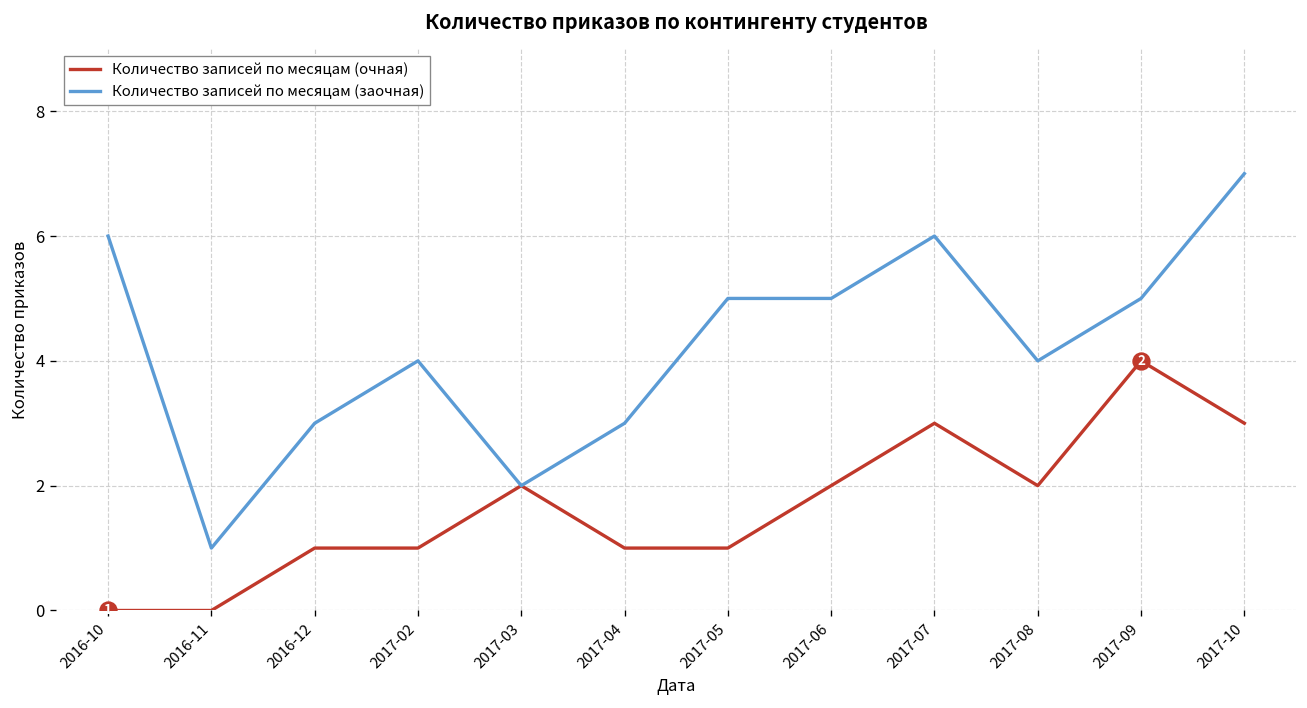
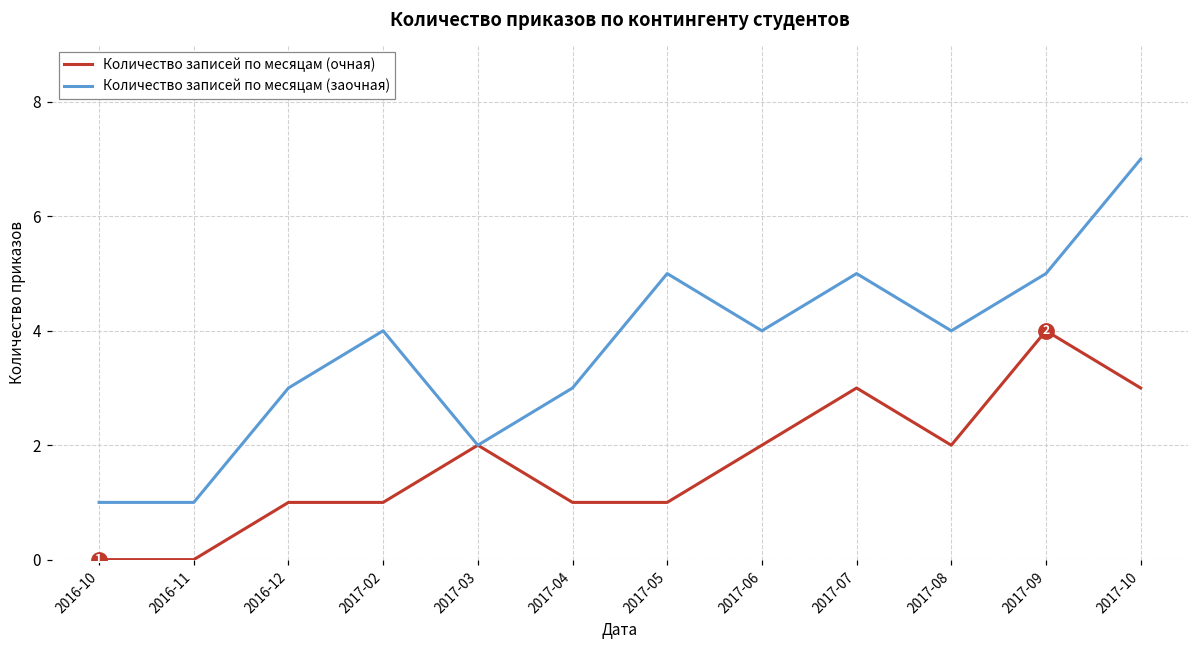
Количество записей по месяцам (заочная), 2016-10: 6 -> 1
Количество записей по месяцам (заочная), 2017-06: 5 -> 4
Количество записей по месяцам (заочная), 2017-07: 6 -> 5
